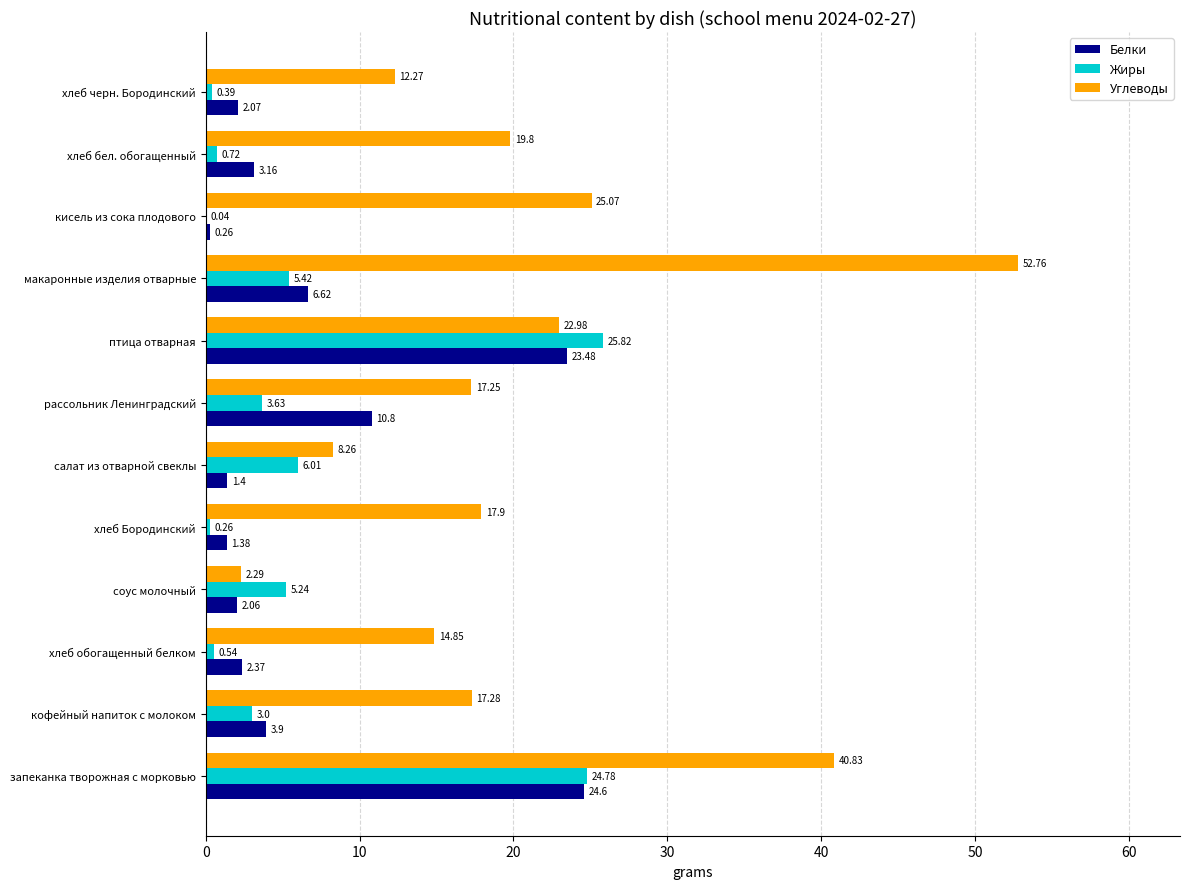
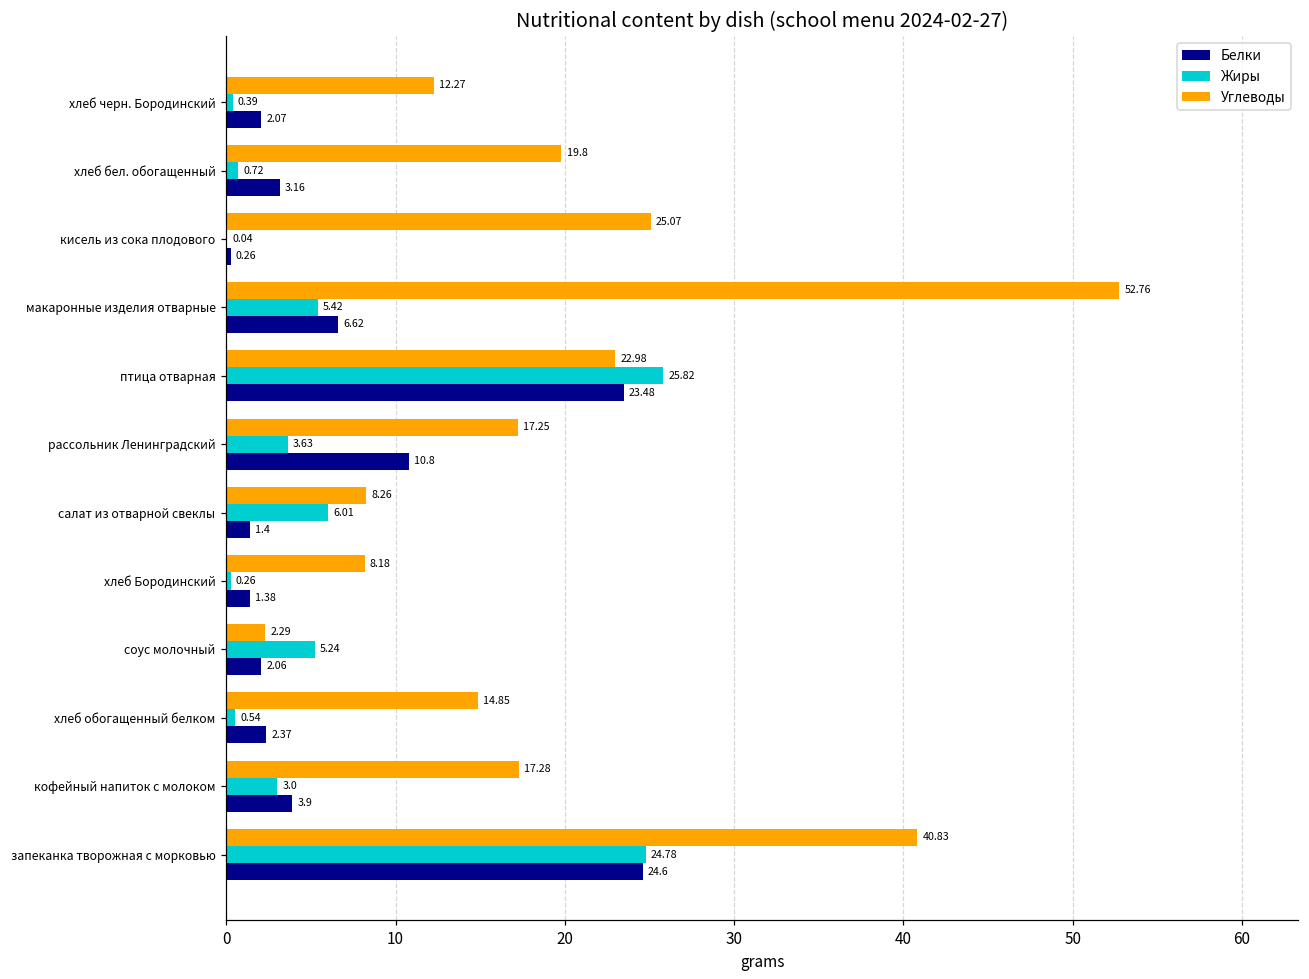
Углеводы, хлеб Бородинский: 17.9 -> 8.18
